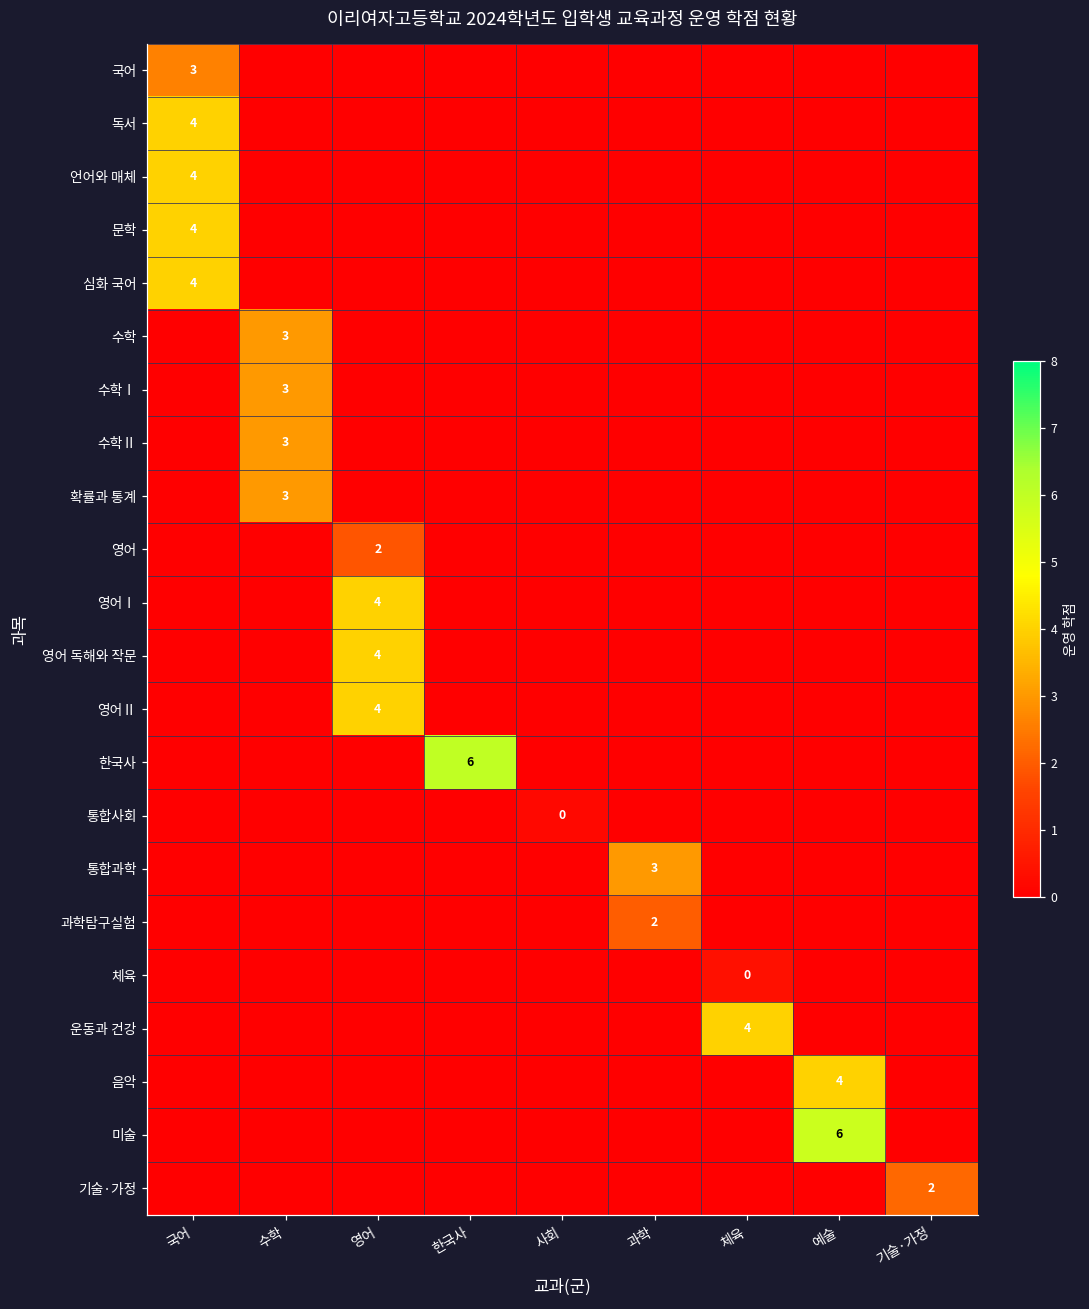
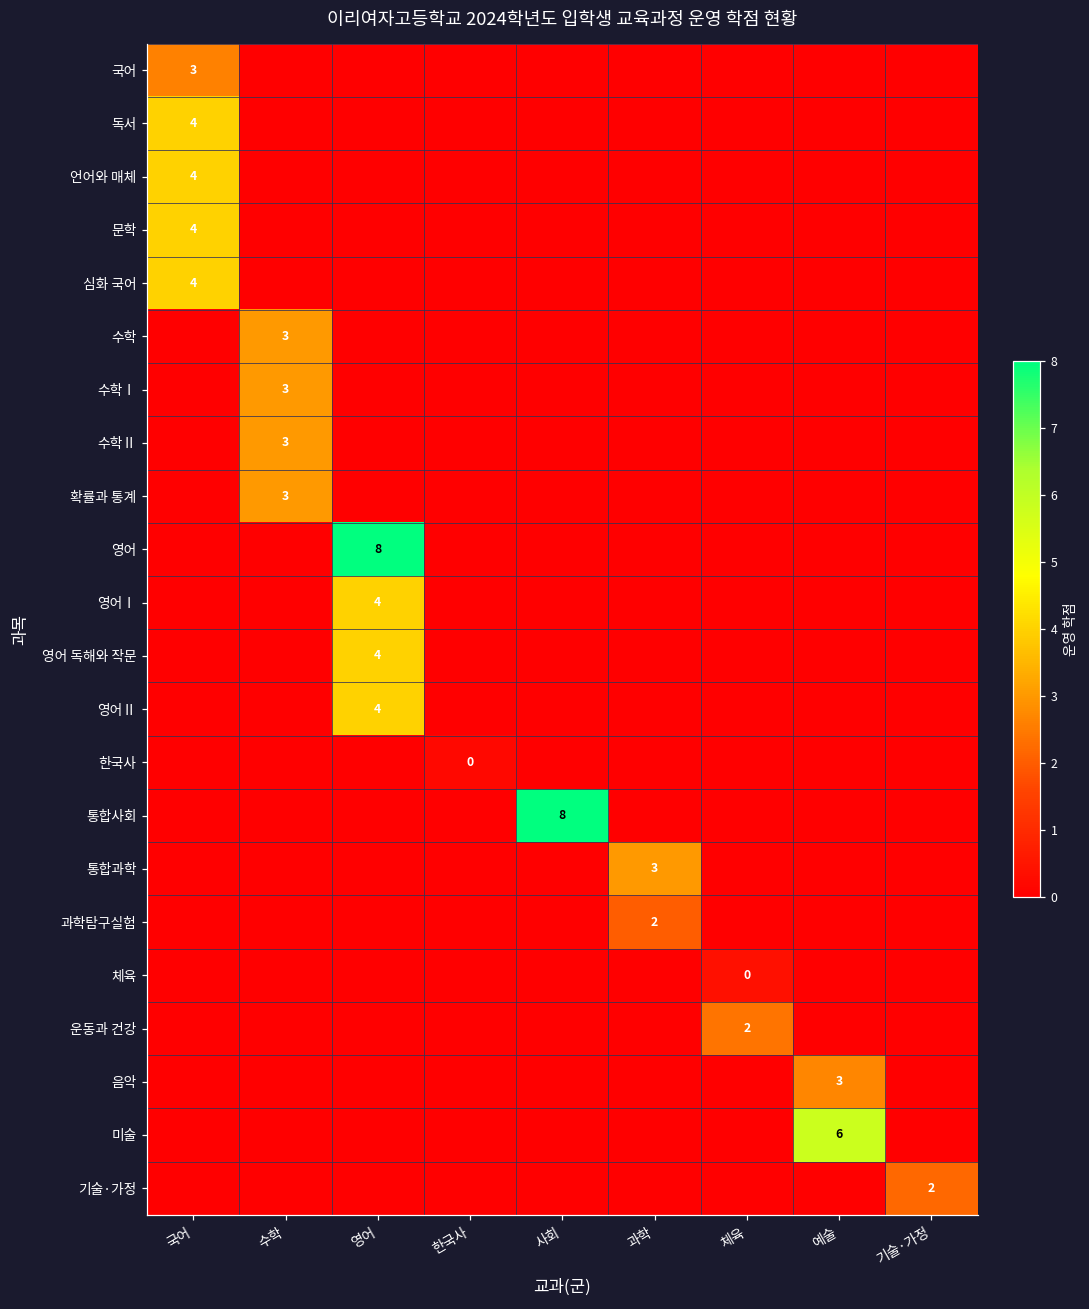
영어, 영어: 2 -> 8
한국사, 한국사: 6 -> 0
통합사회, 사회: 0 -> 8
운동과 건강, 체육: 4 -> 2
음악, 예술: 4 -> 3
